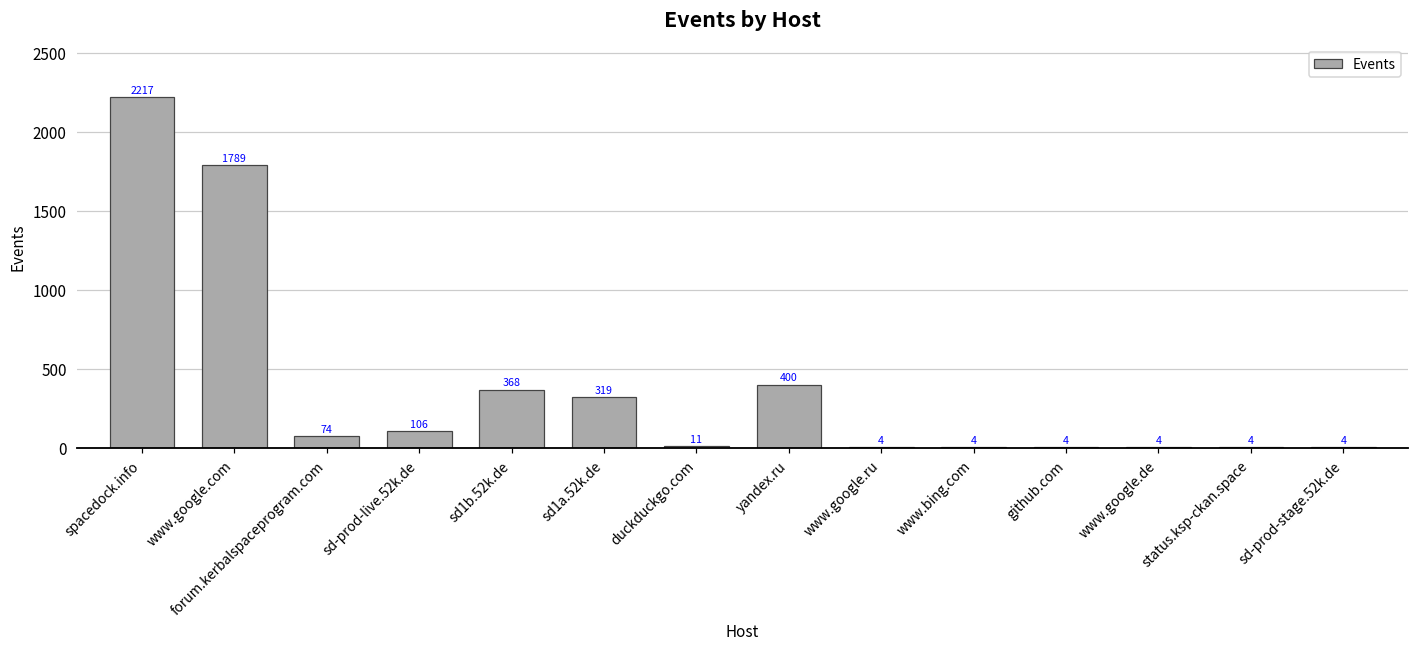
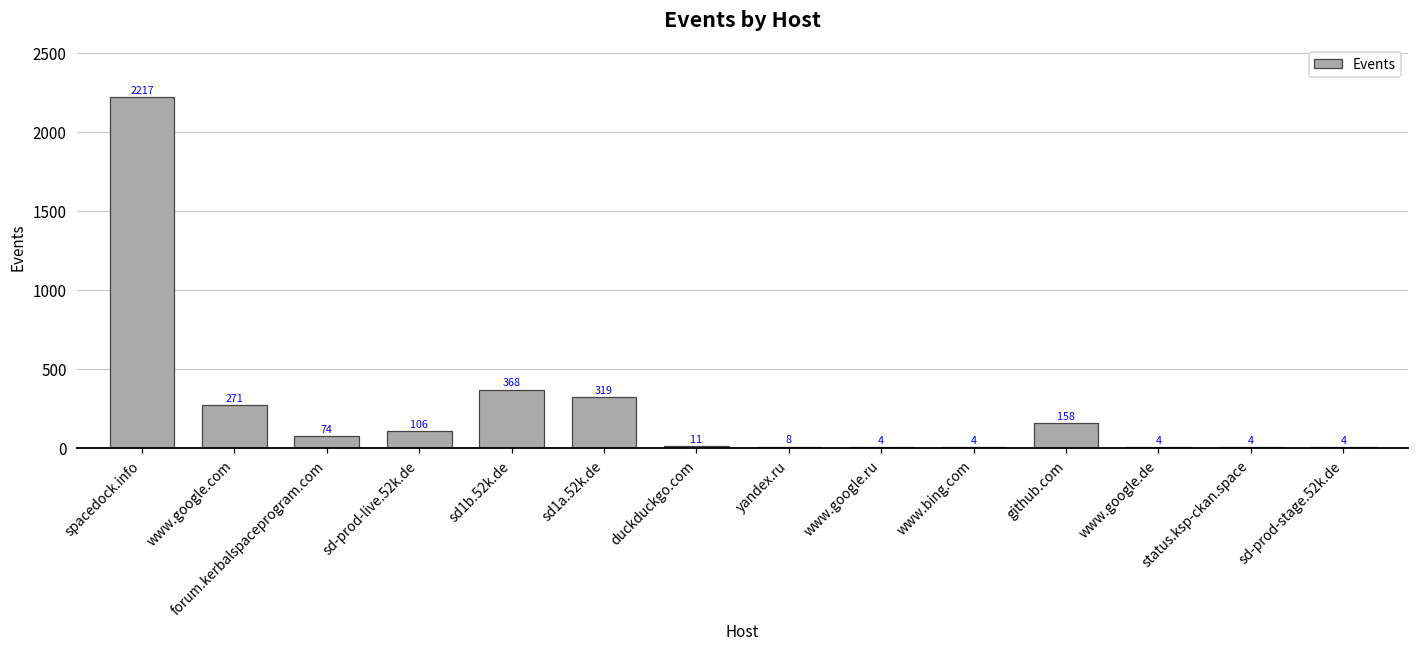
www.google.com: 1789 -> 271
yandex.ru: 400 -> 8
github.com: 4 -> 158
